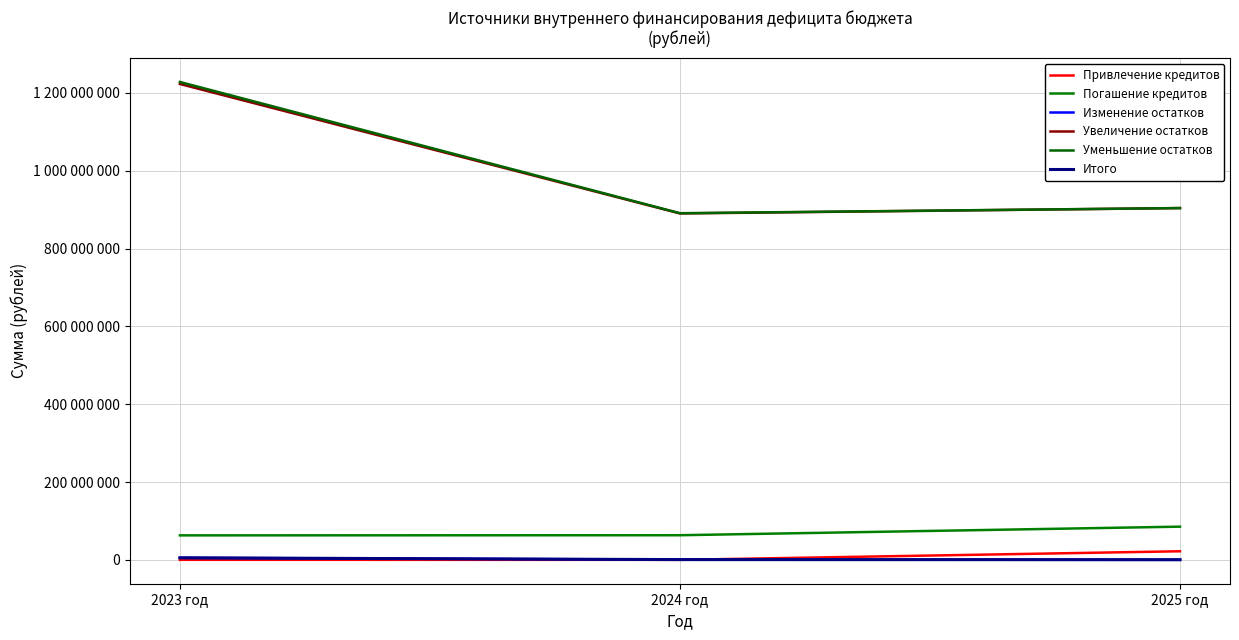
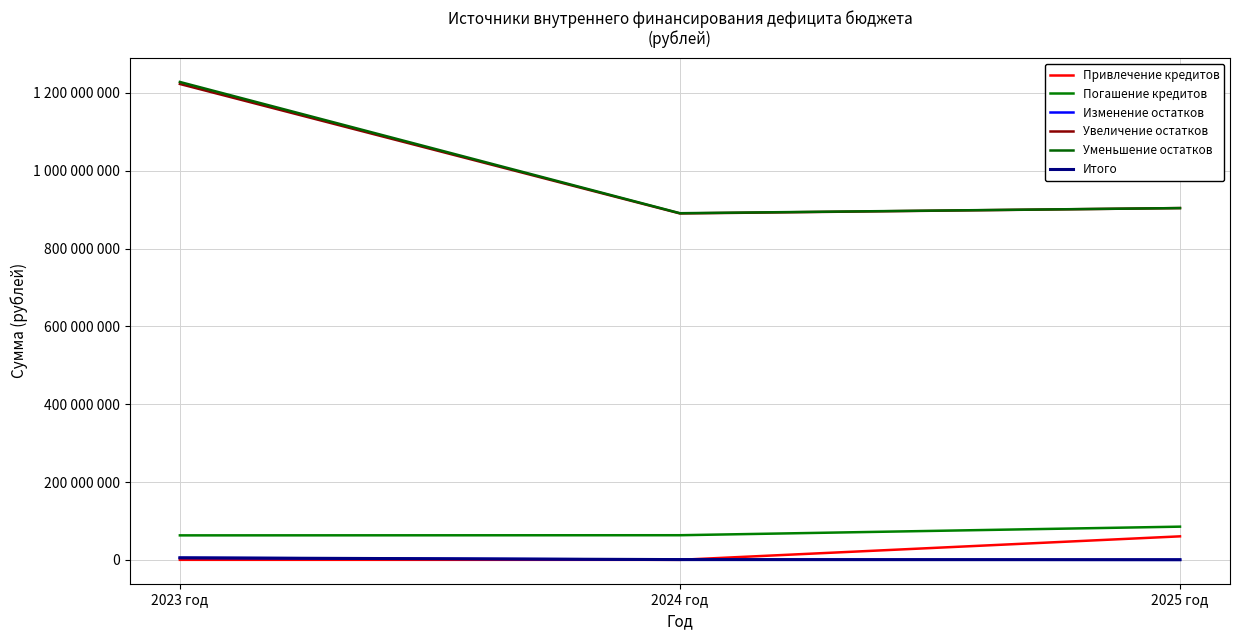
Привлечение кредитов, 2025 год: 20000000 -> 60000000
